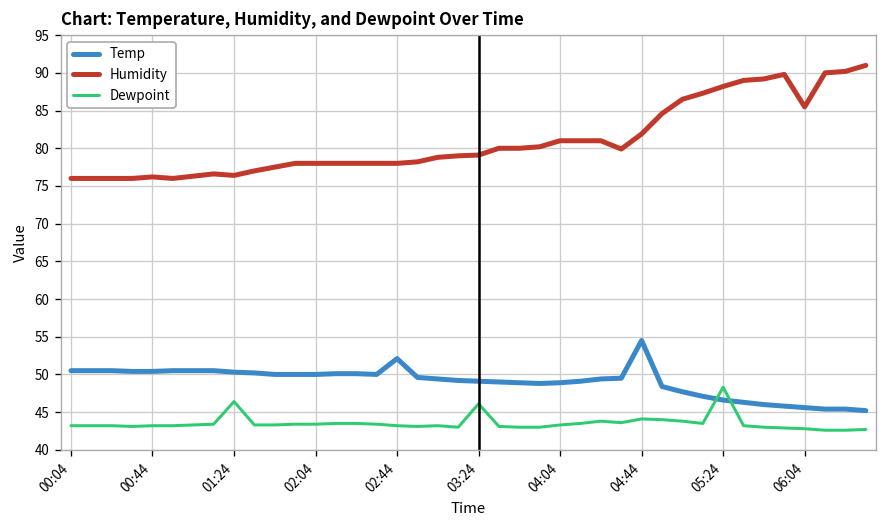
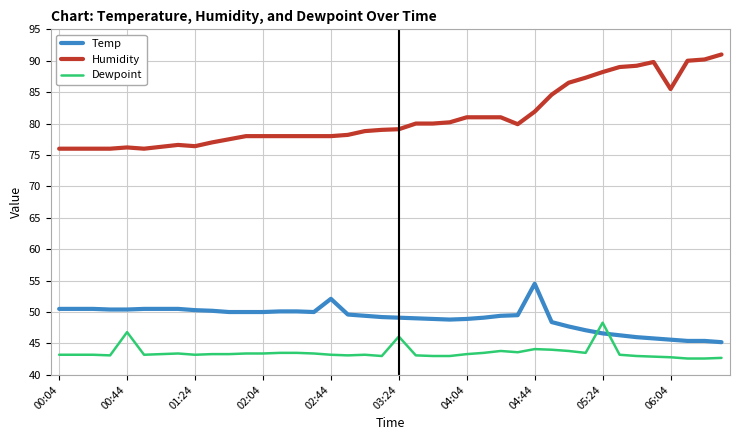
Dewpoint, 00:44: 43 -> 47
Dewpoint, 01:24: 46 -> 43
